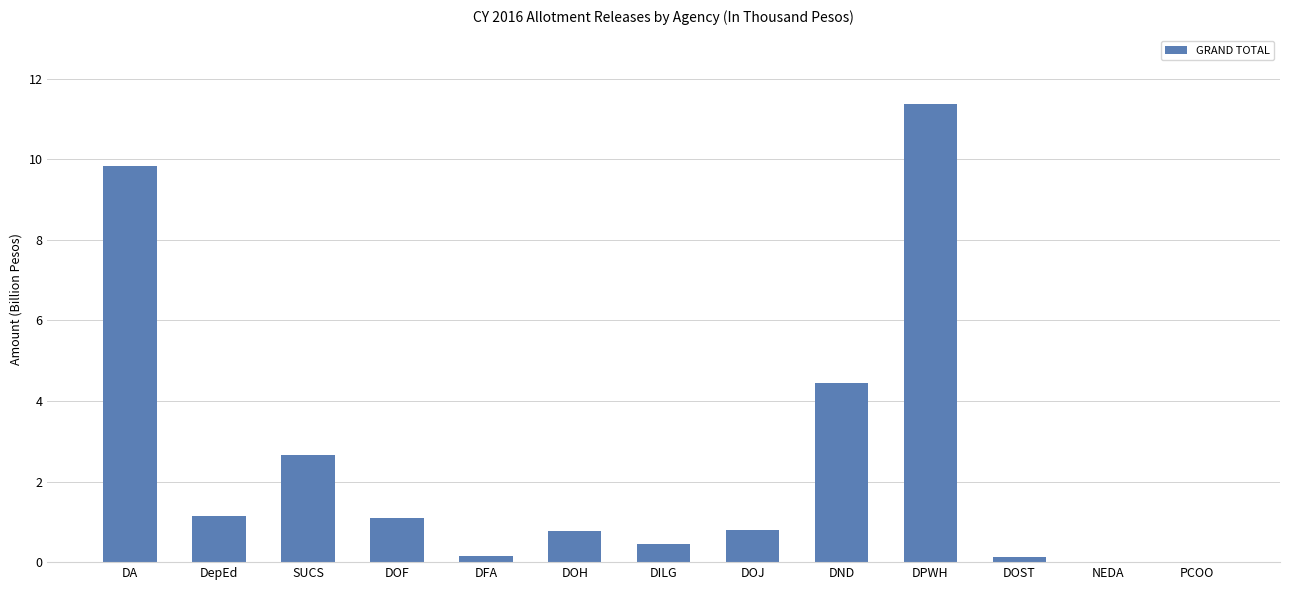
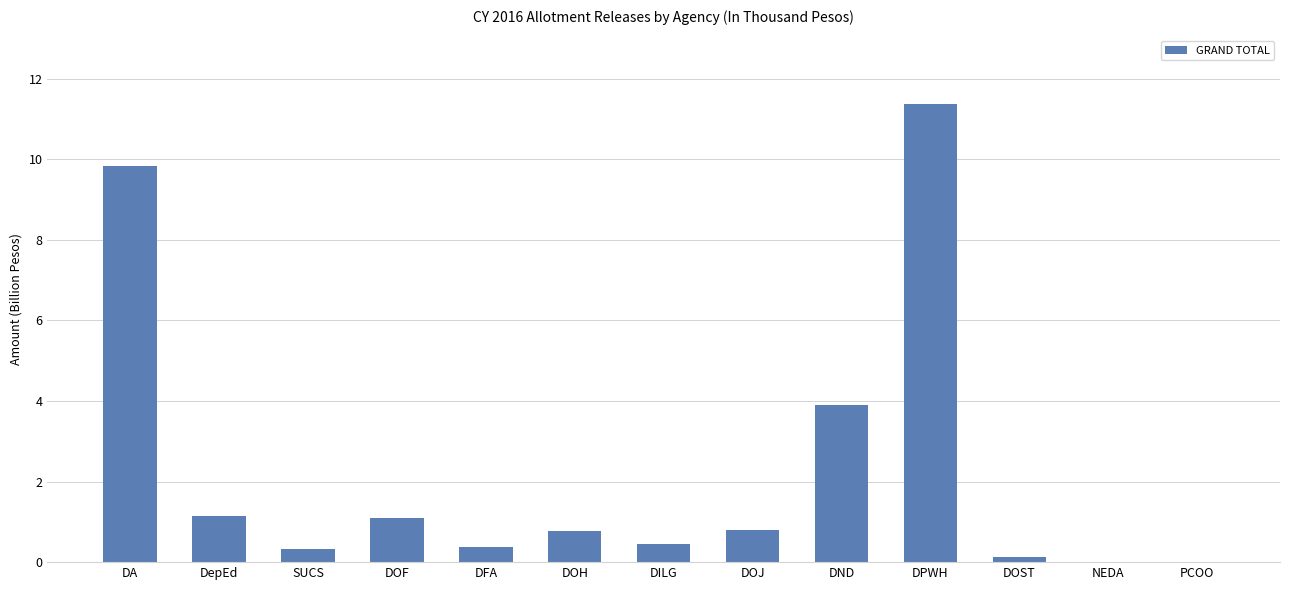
SUCS: 2.7 -> 0.3
DFA: 0.2 -> 0.4
DND: 4.5 -> 3.9
